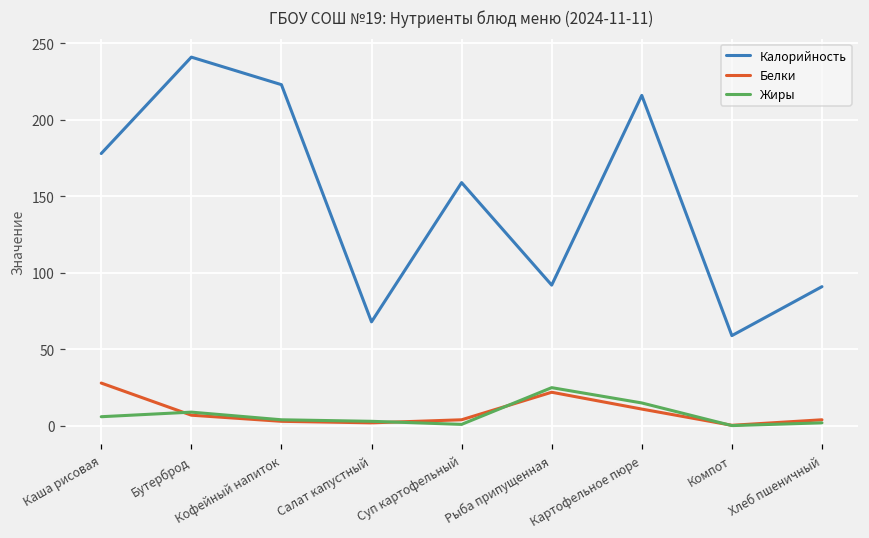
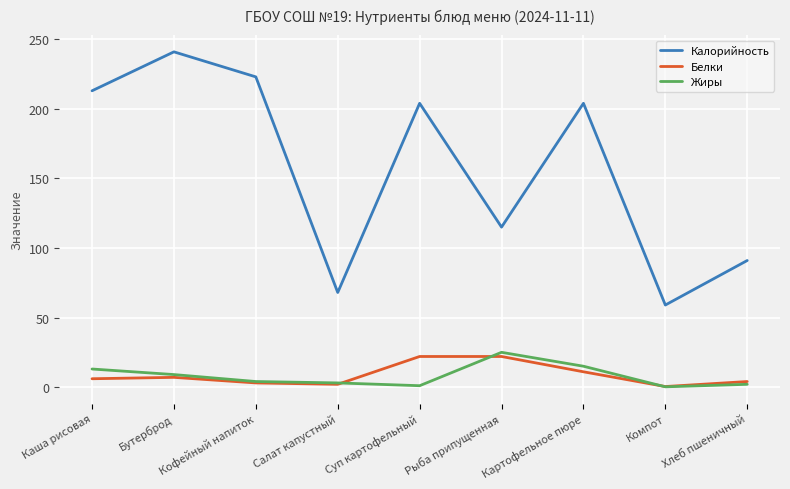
Калорийность, Каша рисовая: 178 -> 213
Белки, Каша рисовая: 28 -> 6
Жиры, Каша рисовая: 6 -> 13
Калорийность, Суп картофельный: 159 -> 204
Белки, Суп картофельный: 4 -> 22
Калорийность, Рыба припущенная: 92 -> 115
Калорийность, Картофельное пюре: 216 -> 204
